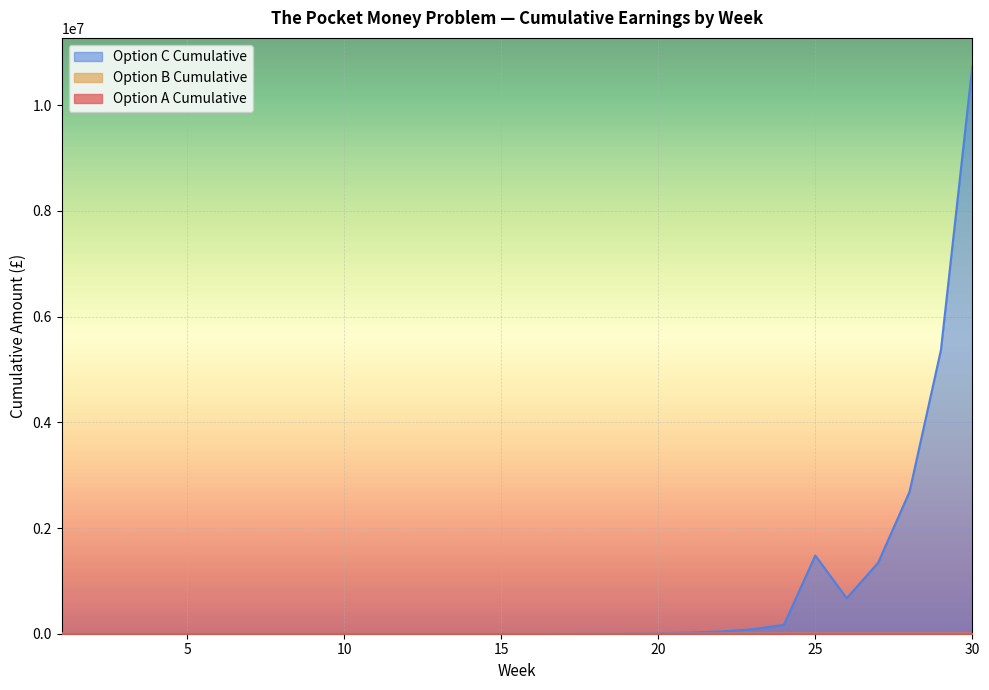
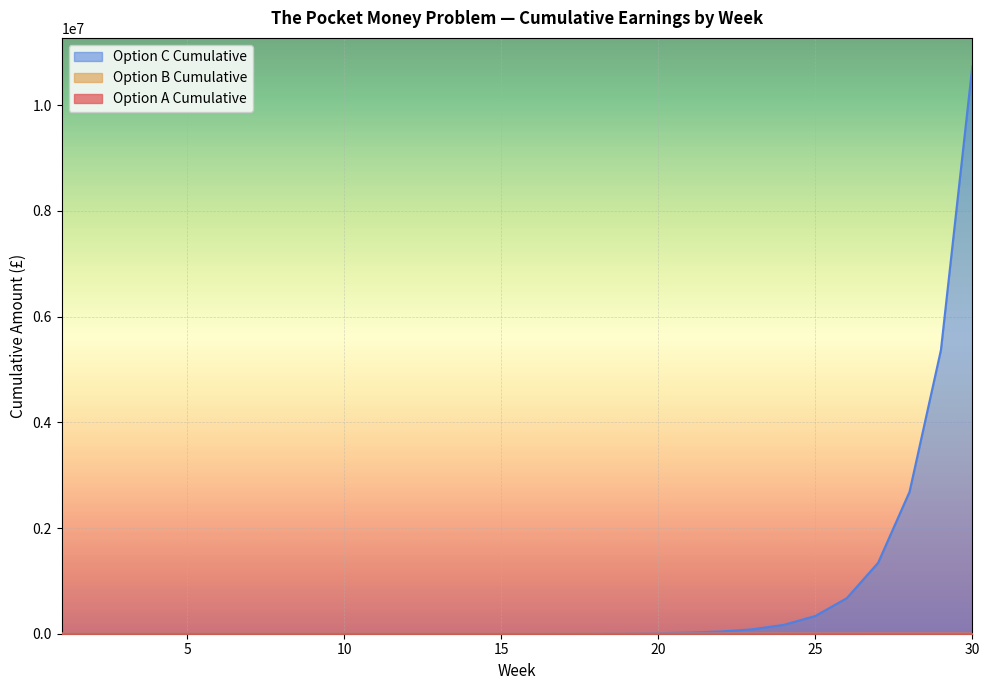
Option C Cumulative, 25: 1500000 -> 300000
